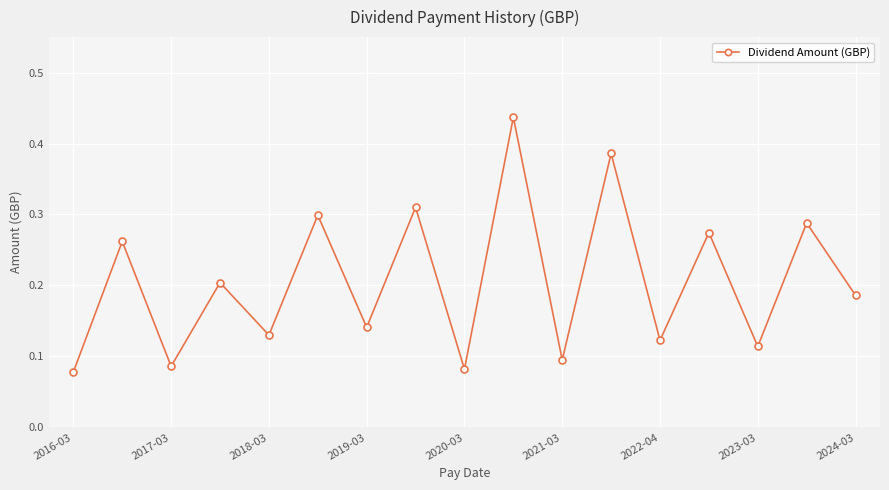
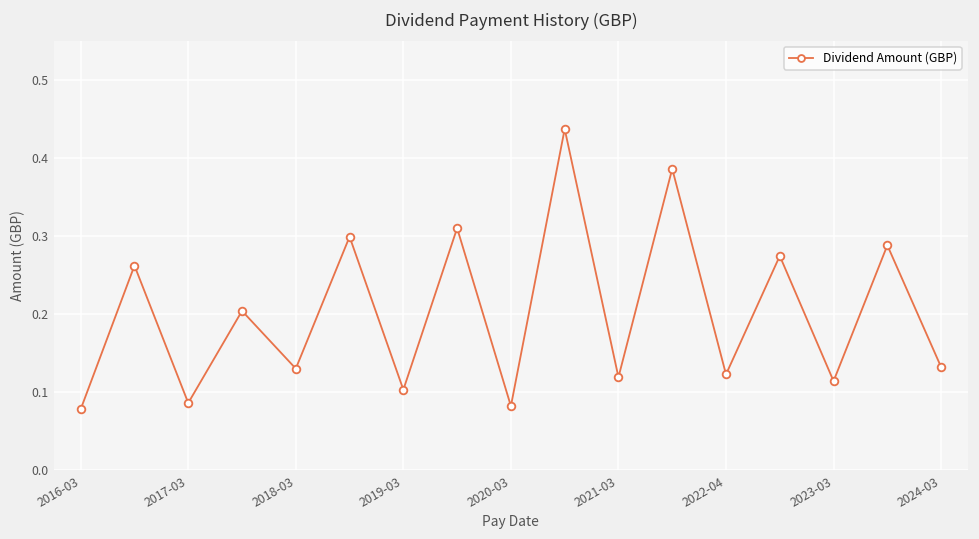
2019-03: 0.14 -> 0.10
2021-03: 0.10 -> 0.12
2024-03: 0.19 -> 0.13
